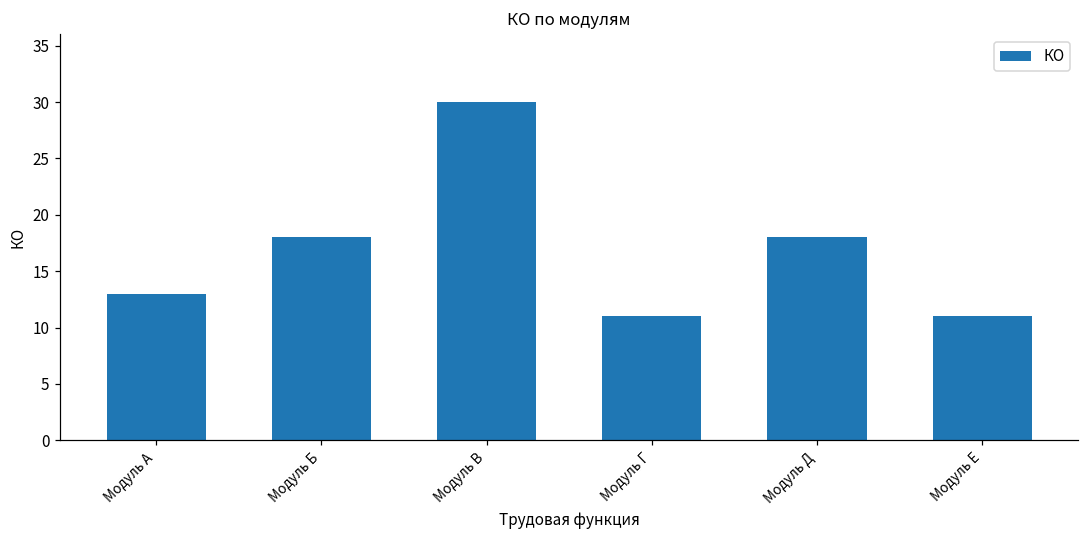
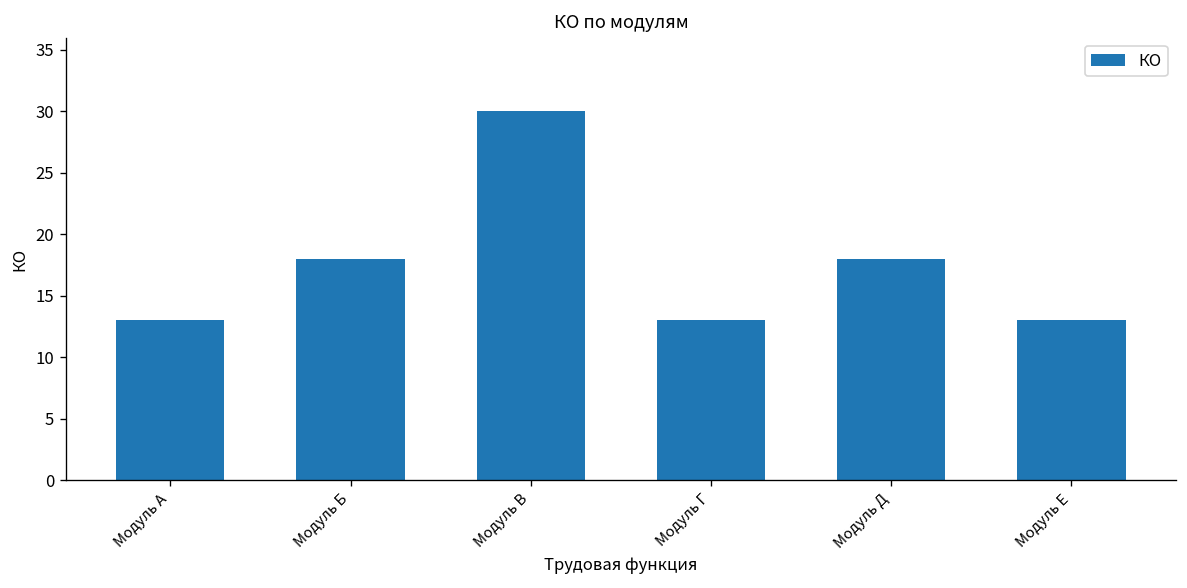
Модуль Г: 11 -> 13
Модуль Е: 11 -> 13
